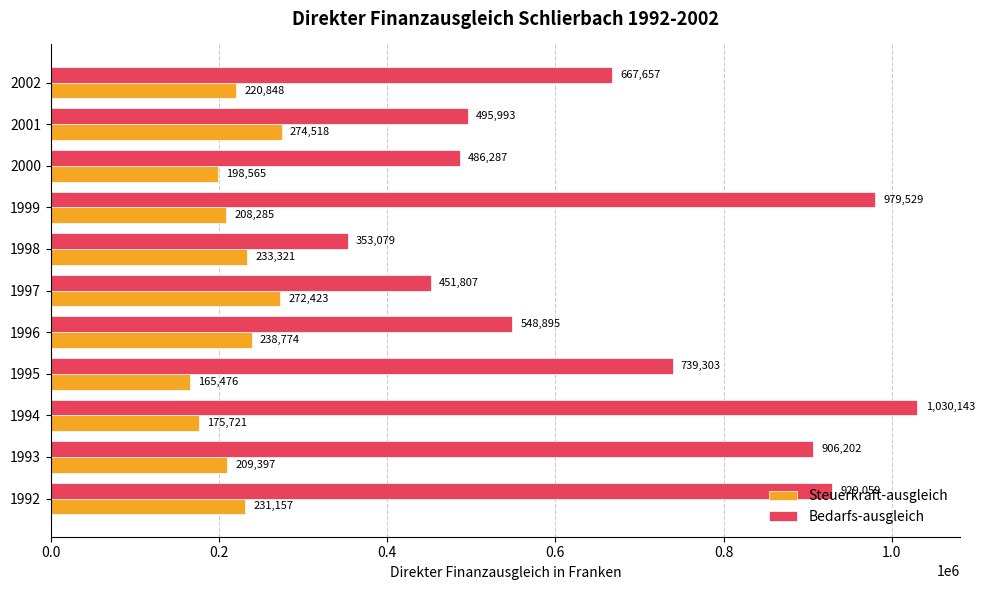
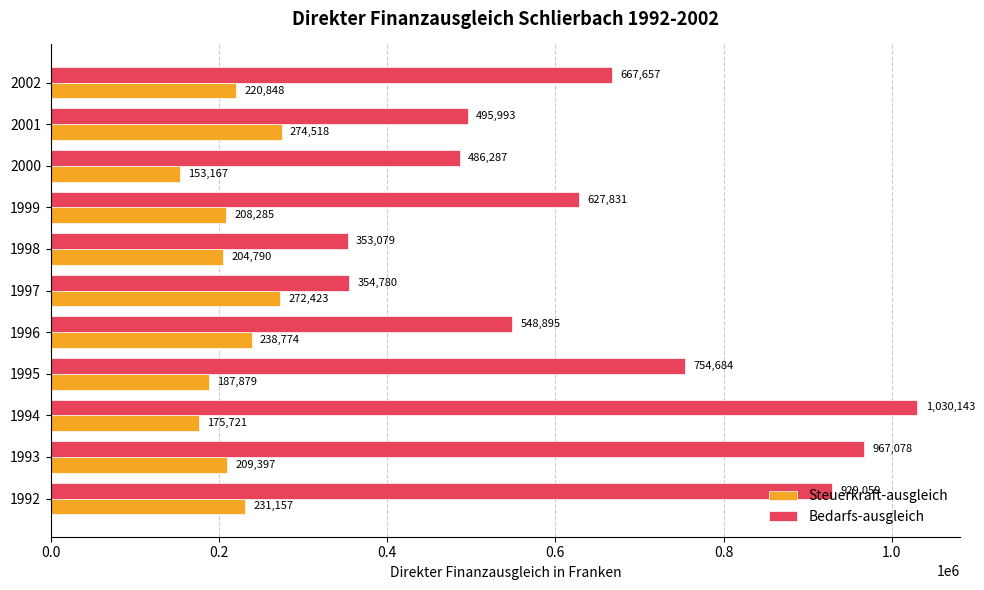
Steuerkraft-ausgleich, 2000: 198,565 -> 153,167
Bedarfs-ausgleich, 1999: 979,529 -> 627,831
Steuerkraft-ausgleich, 1998: 233,321 -> 204,790
Bedarfs-ausgleich, 1997: 451,807 -> 354,780
Bedarfs-ausgleich, 1995: 739,303 -> 754,684
Steuerkraft-ausgleich, 1995: 165,476 -> 187,879
Bedarfs-ausgleich, 1993: 906,202 -> 967,078
